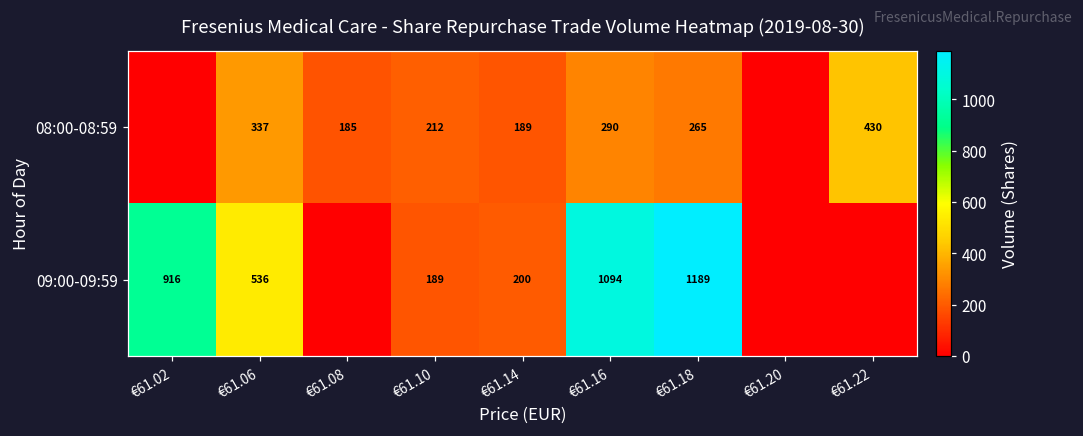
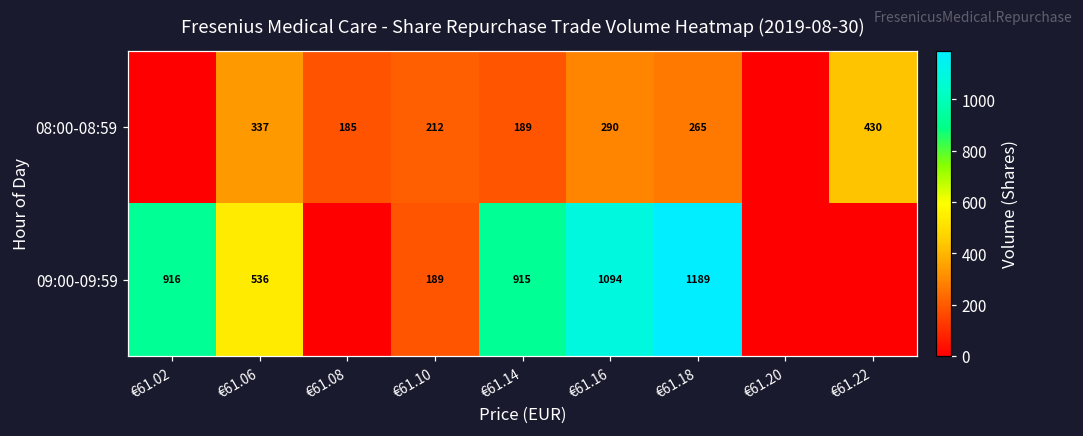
09:00-09:59, €61.14: 200 -> 915
